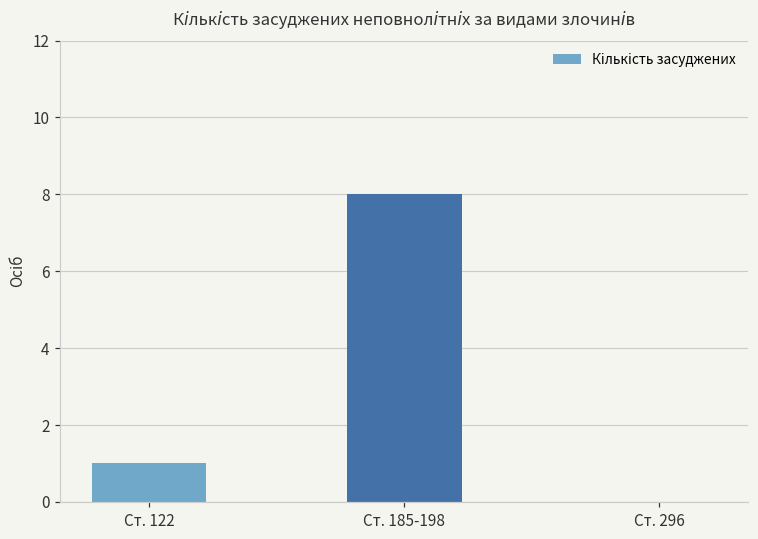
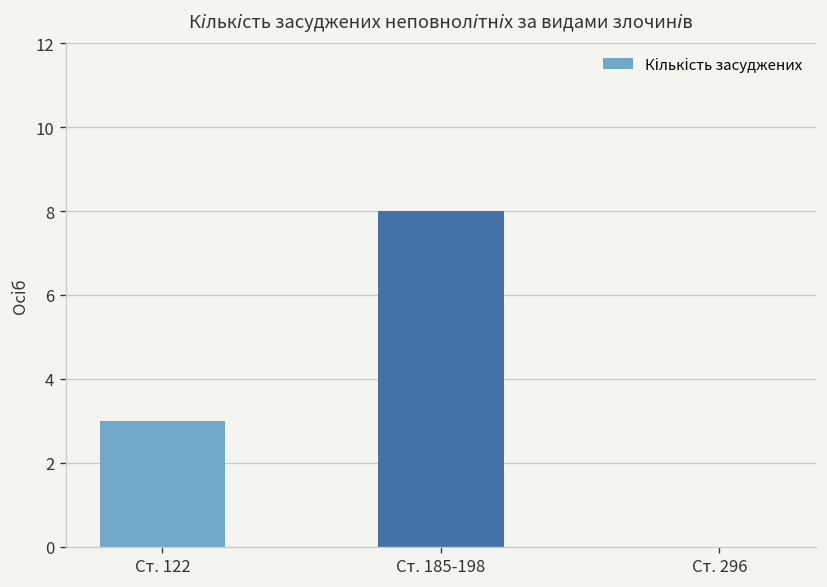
Ст. 122: 1 -> 3
